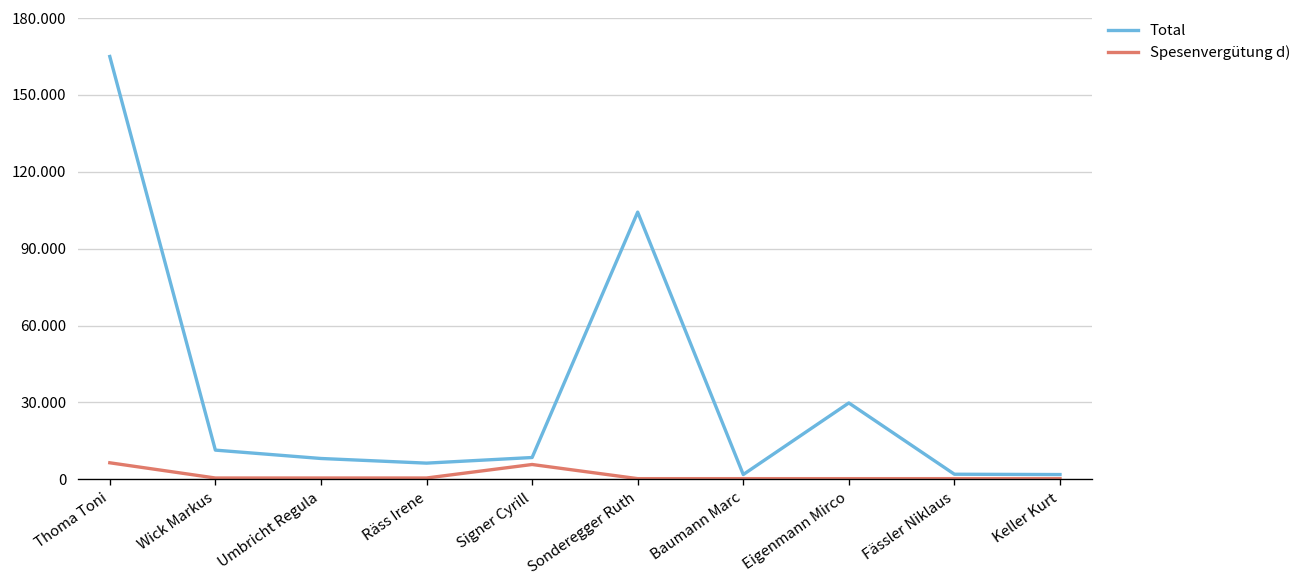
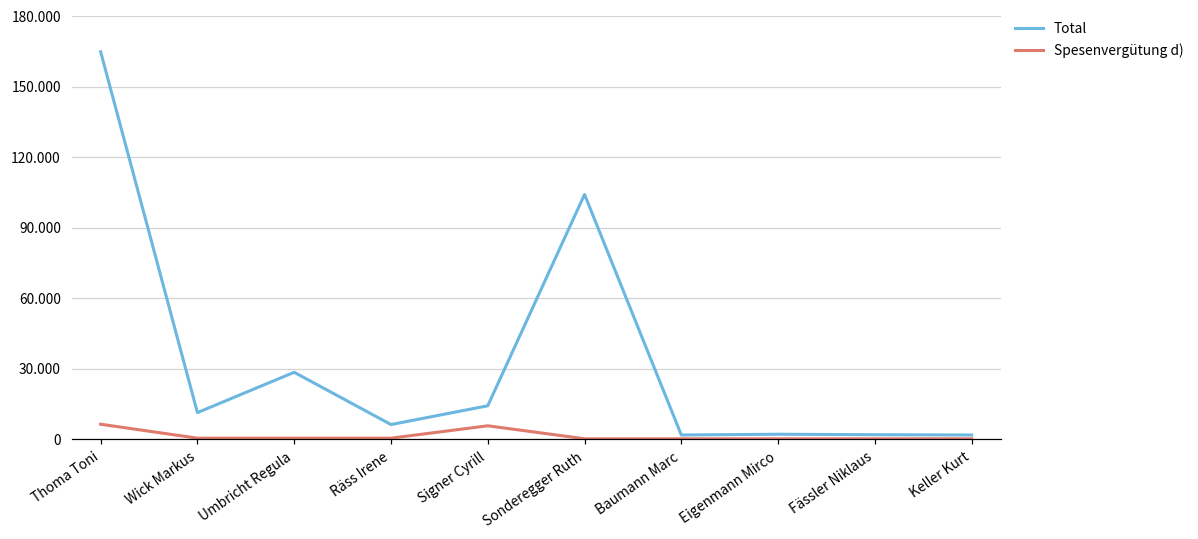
Total, Umbricht Regula: 8 -> 29
Total, Signer Cyrill: 8 -> 14
Total, Eigenmann Mirco: 30 -> 2
